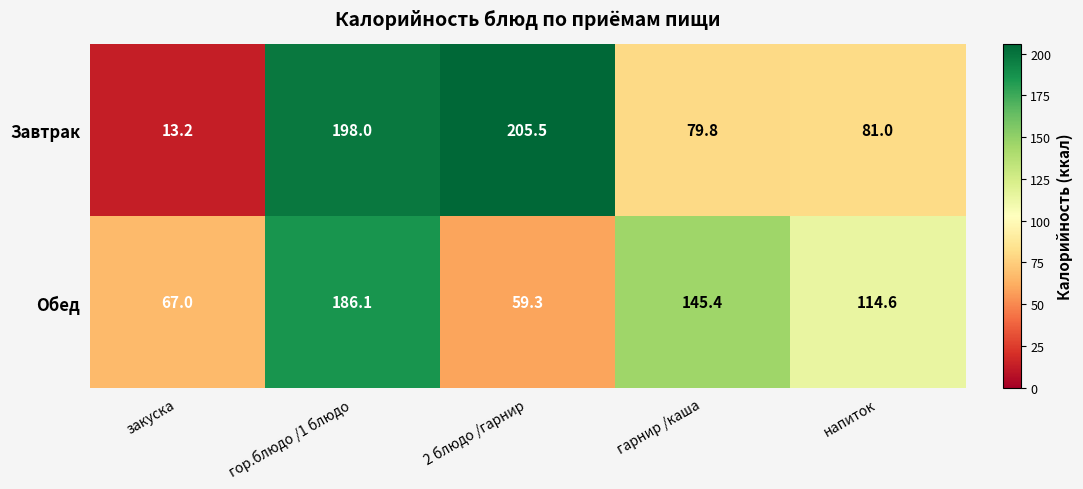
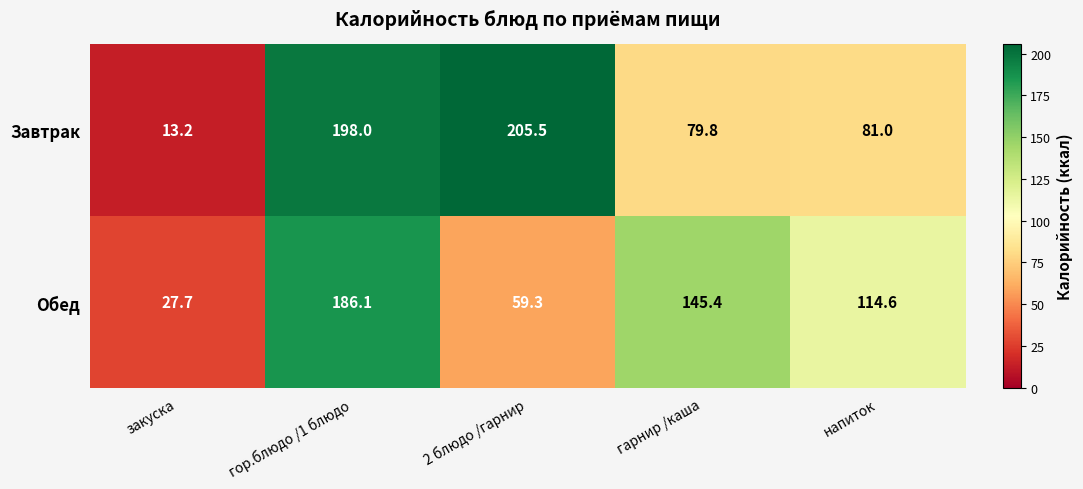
Обед, закуска: 67.0 -> 27.7
